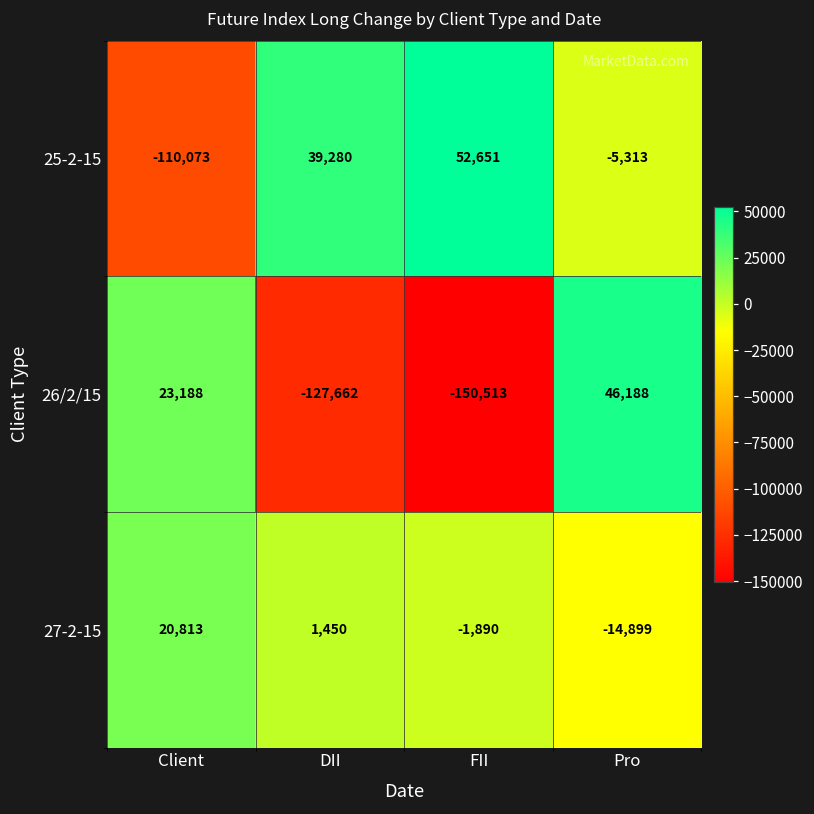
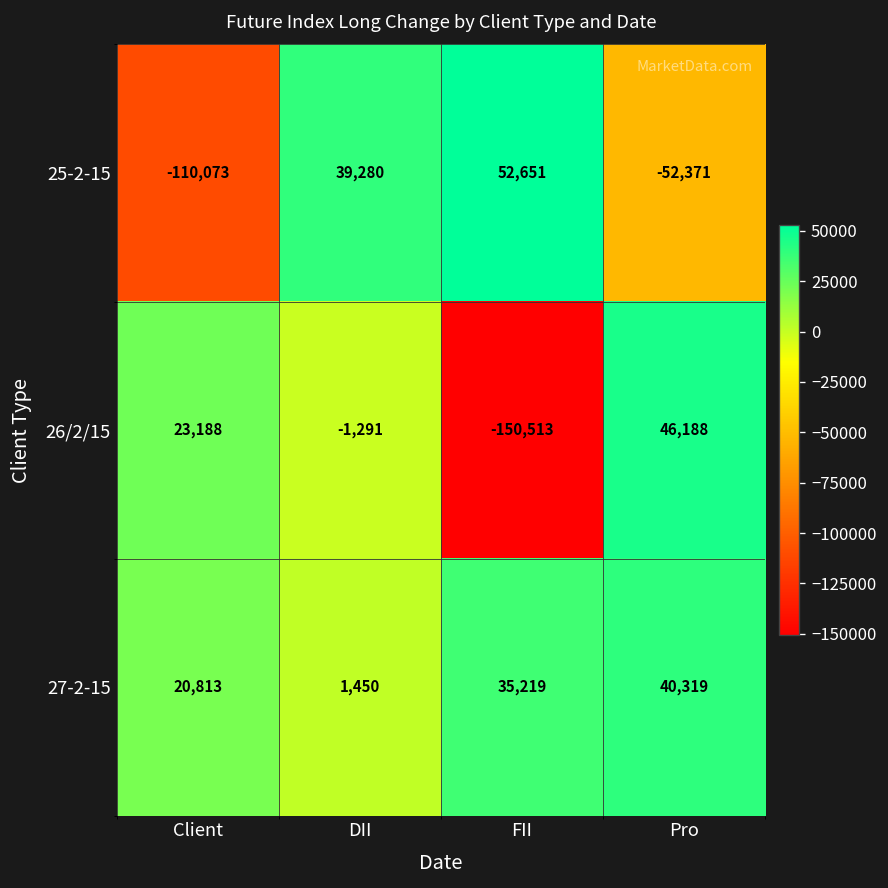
25-2-15, Pro: -5,313 -> -52,371
26/2/15, DII: -127,662 -> -1,291
27-2-15, FII: -1,890 -> 35,219
27-2-15, Pro: -14,899 -> 40,319
